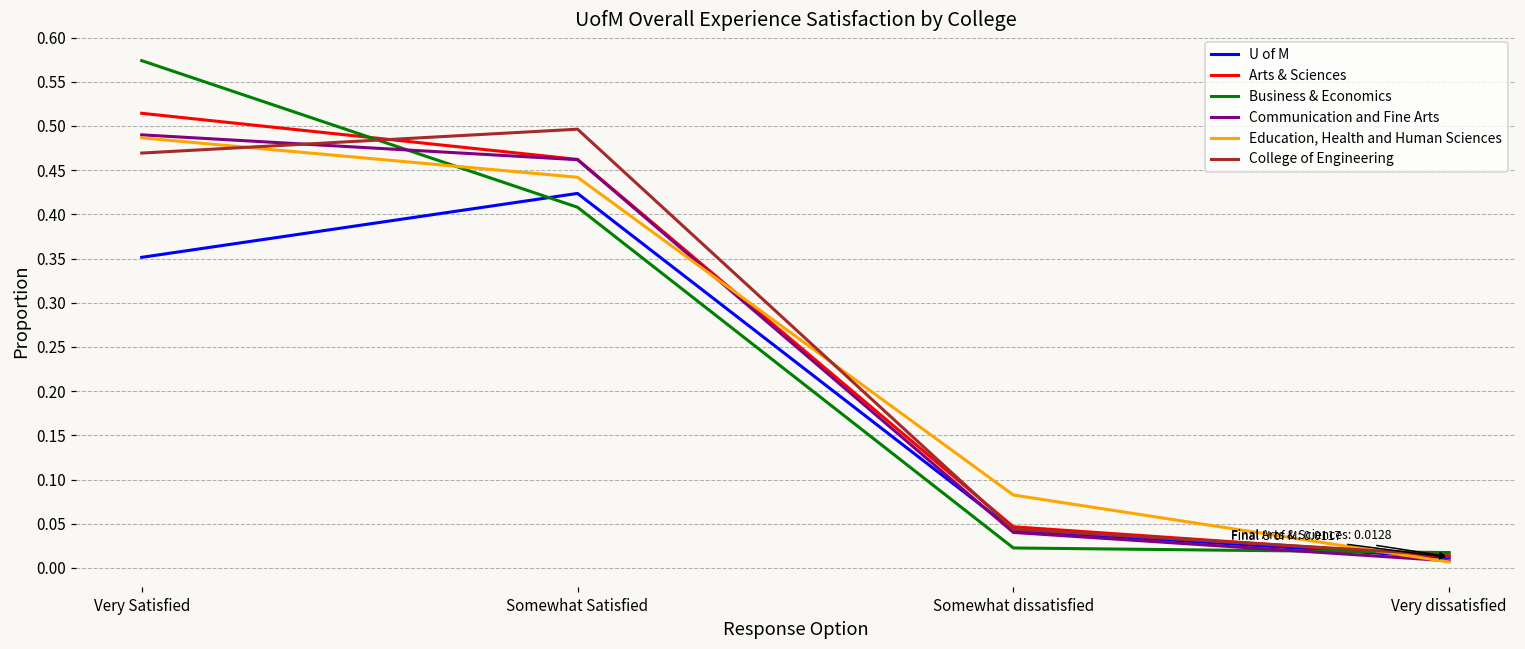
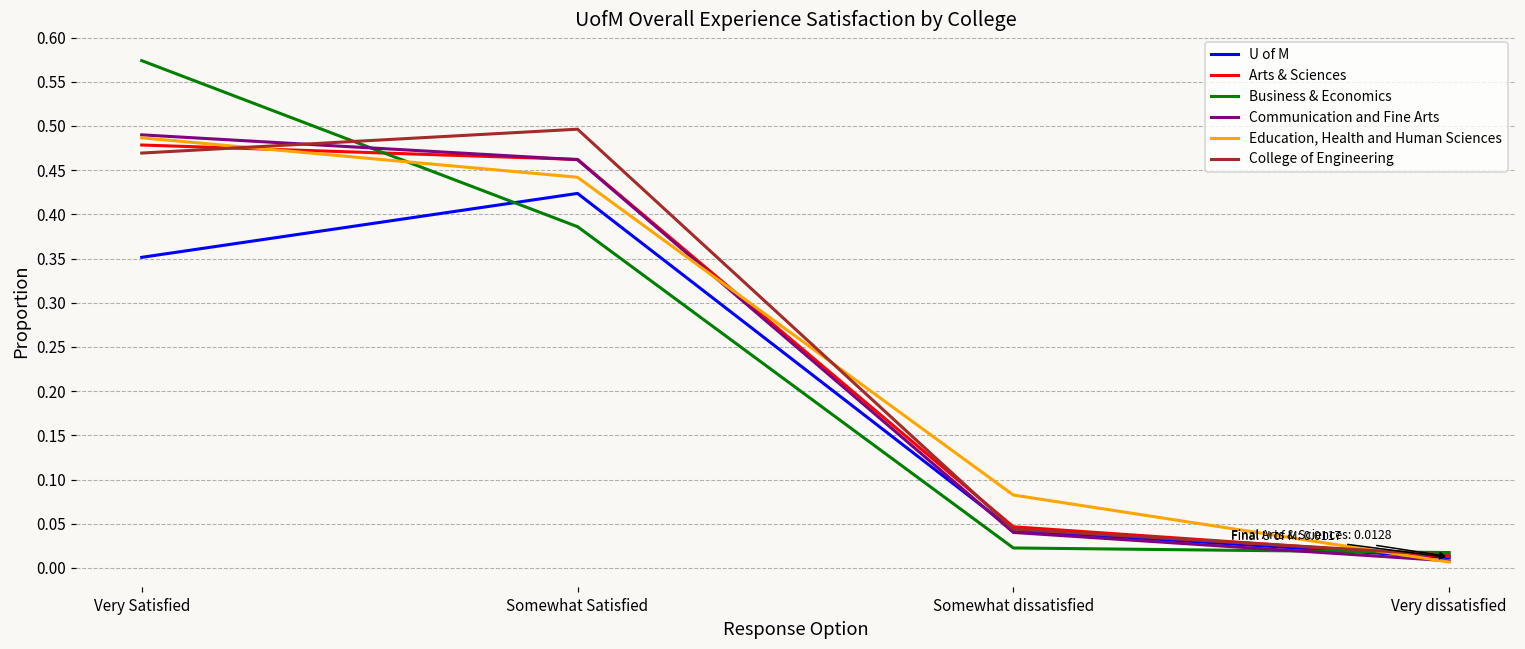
Arts & Sciences, Very Satisfied: 0.51 -> 0.48
Business & Economics, Somewhat Satisfied: 0.41 -> 0.39
